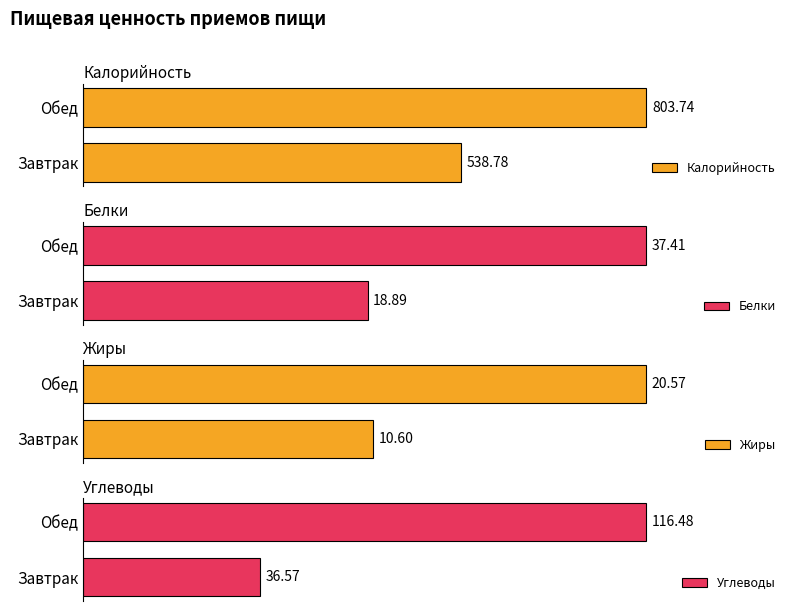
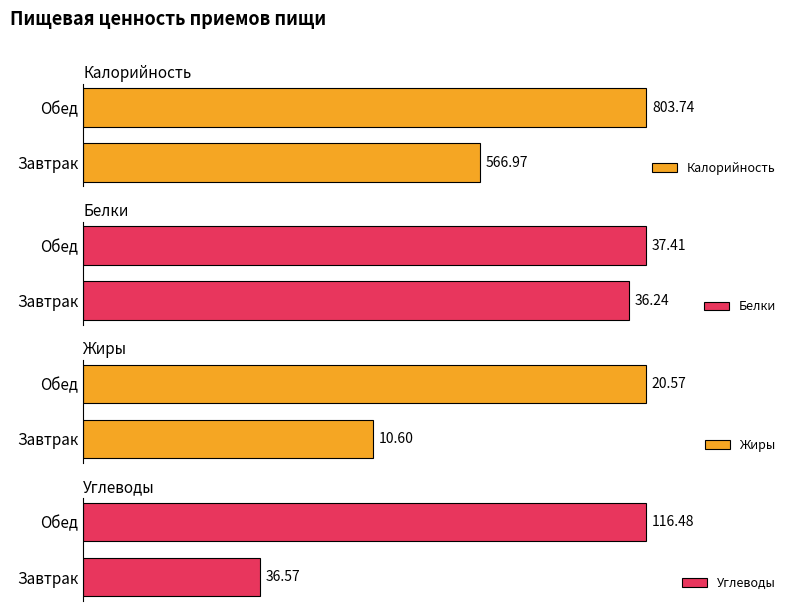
Калорийность, Завтрак: 538.78 -> 566.97
Белки, Завтрак: 18.89 -> 36.24
